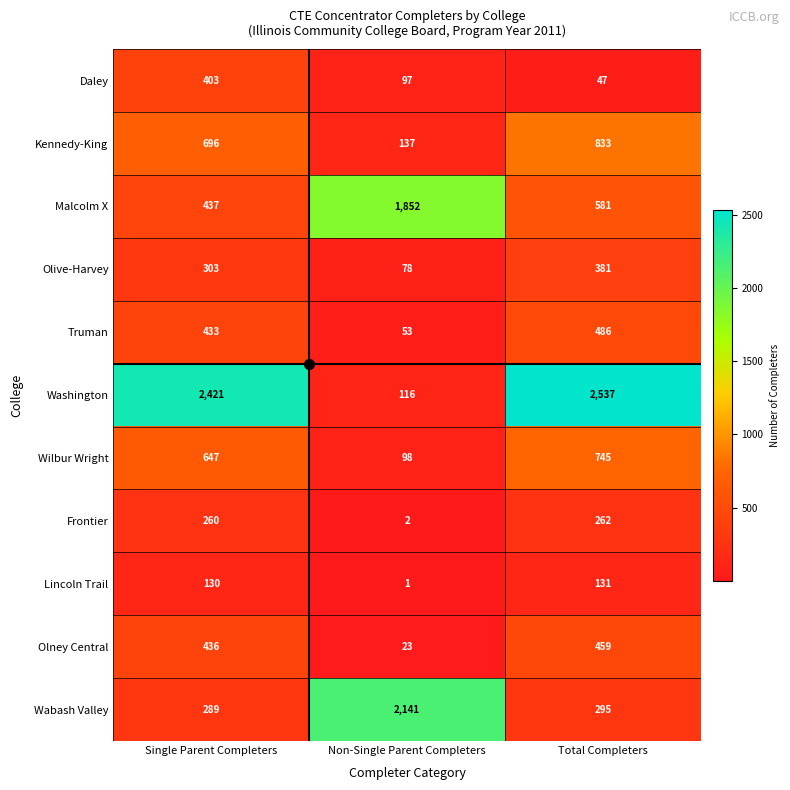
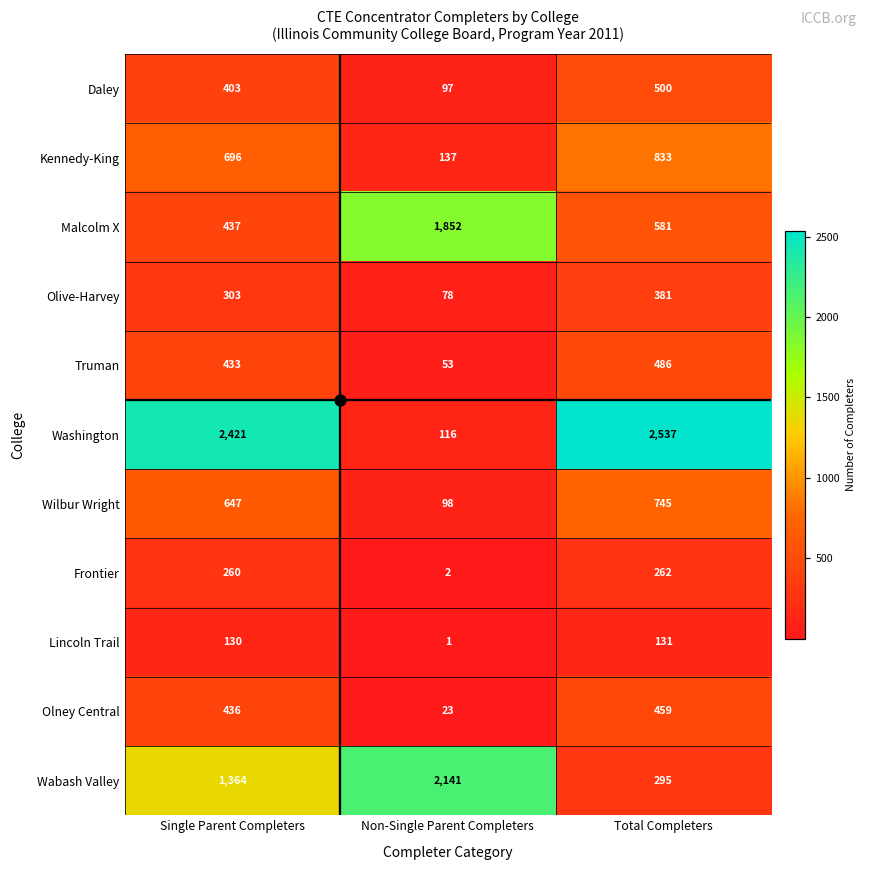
Daley, Total Completers: 47 -> 500
Wabash Valley, Single Parent Completers: 289 -> 1,364
